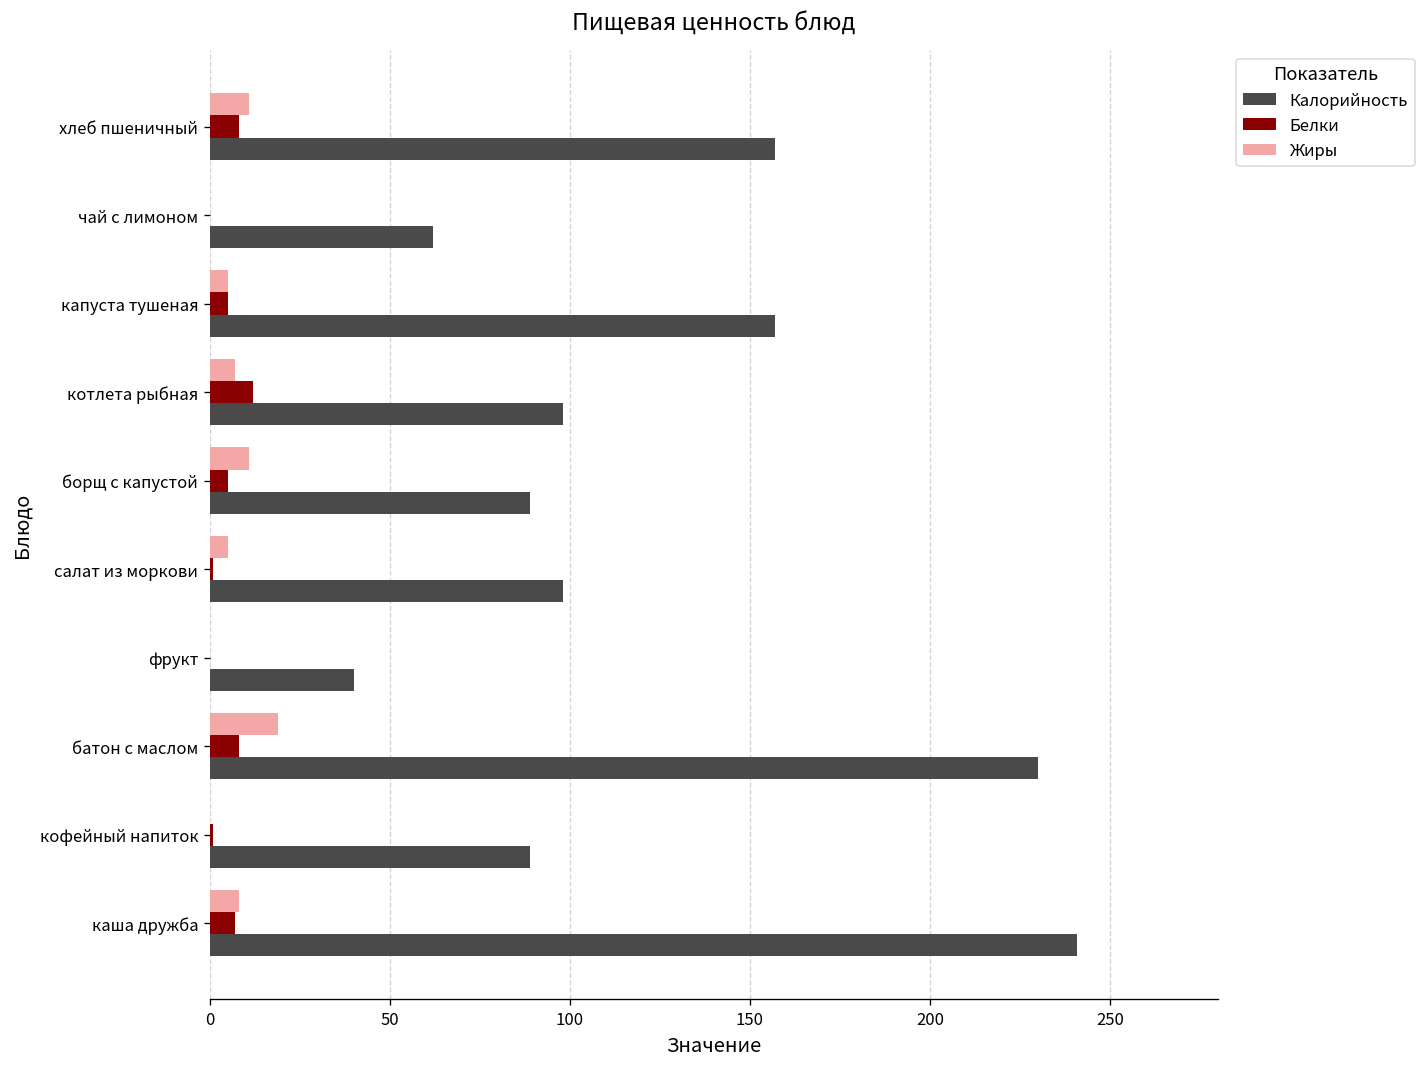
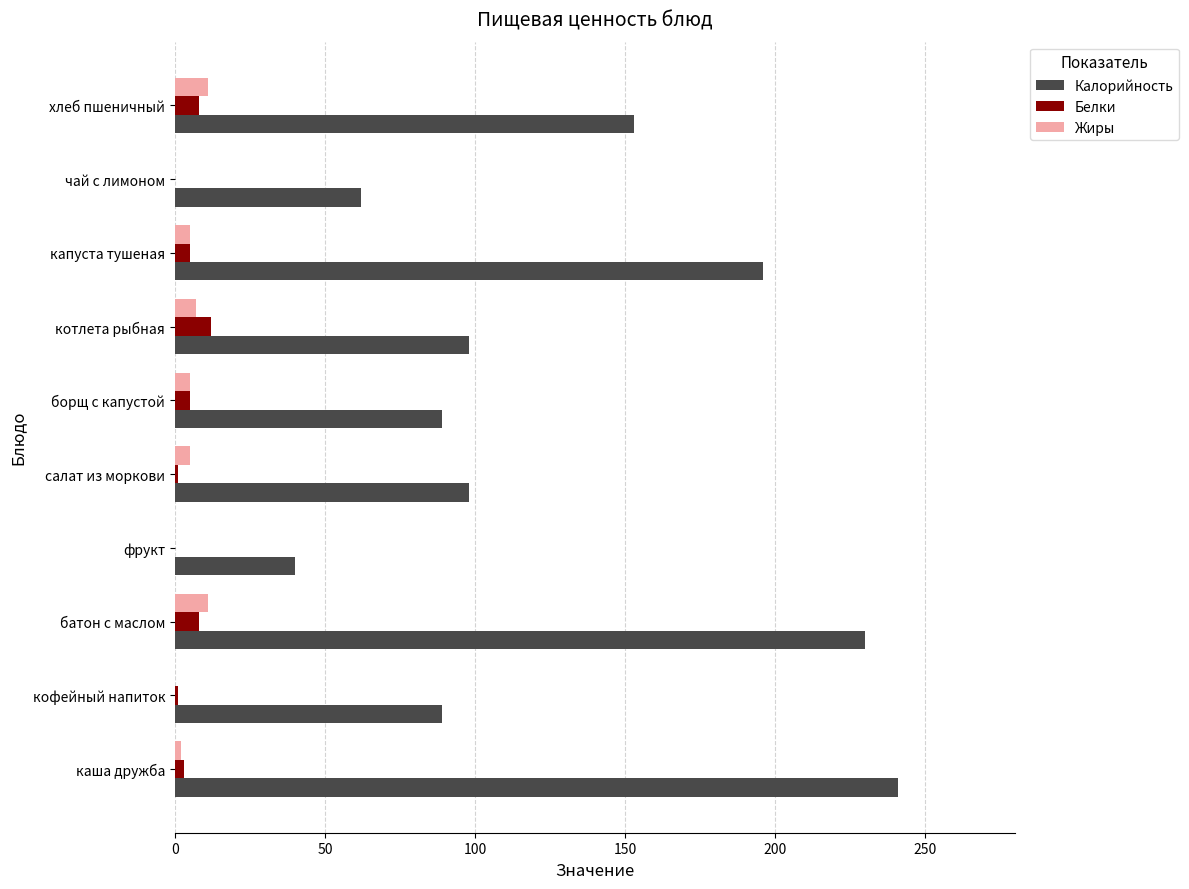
Калорийность, хлеб пшеничный: 157 -> 153
Калорийность, капуста тушеная: 157 -> 196
Жиры, борщ с капустой: 11 -> 5
Жиры, батон с маслом: 19 -> 11
Жиры, каша дружба: 8 -> 2
Белки, каша дружба: 7 -> 3
